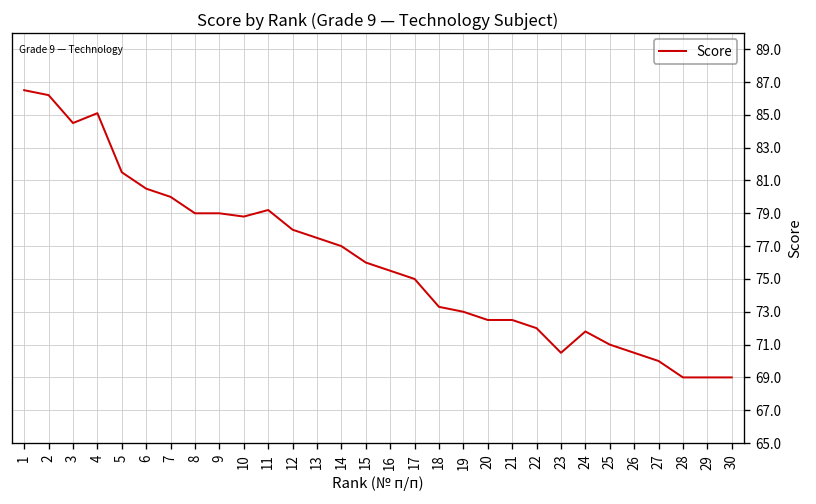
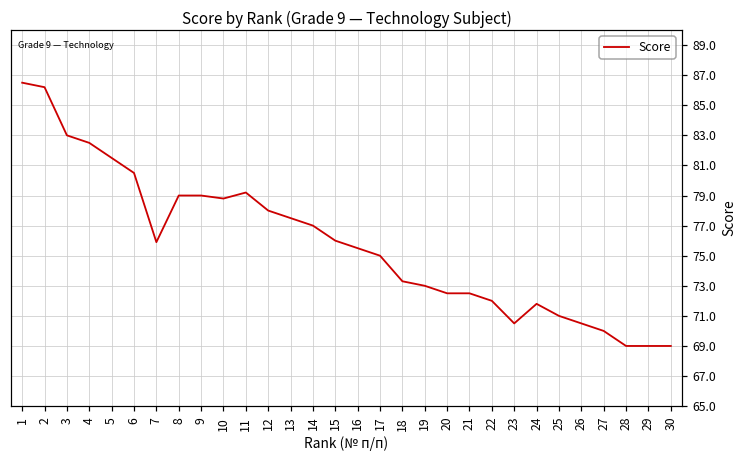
3: 84.5 -> 83.0
4: 85.1 -> 82.5
7: 80.0 -> 75.9
